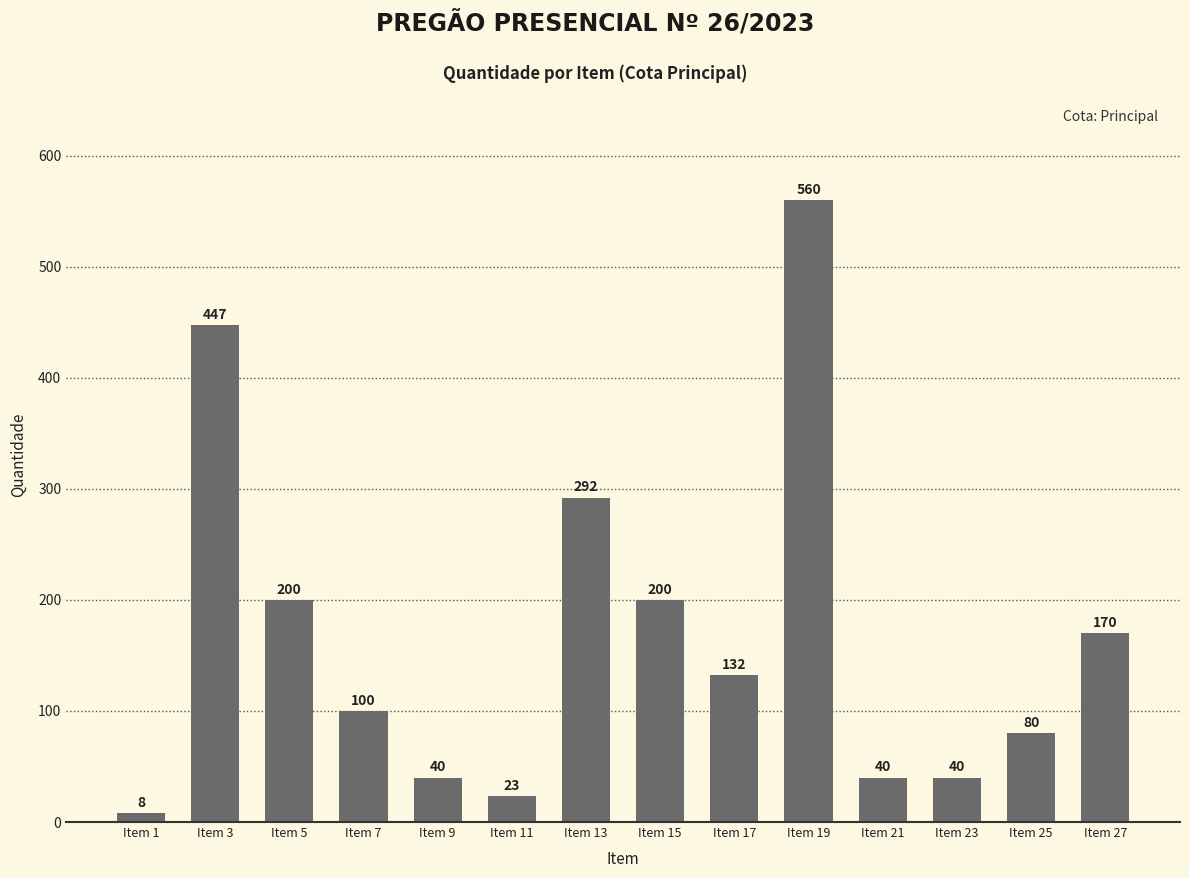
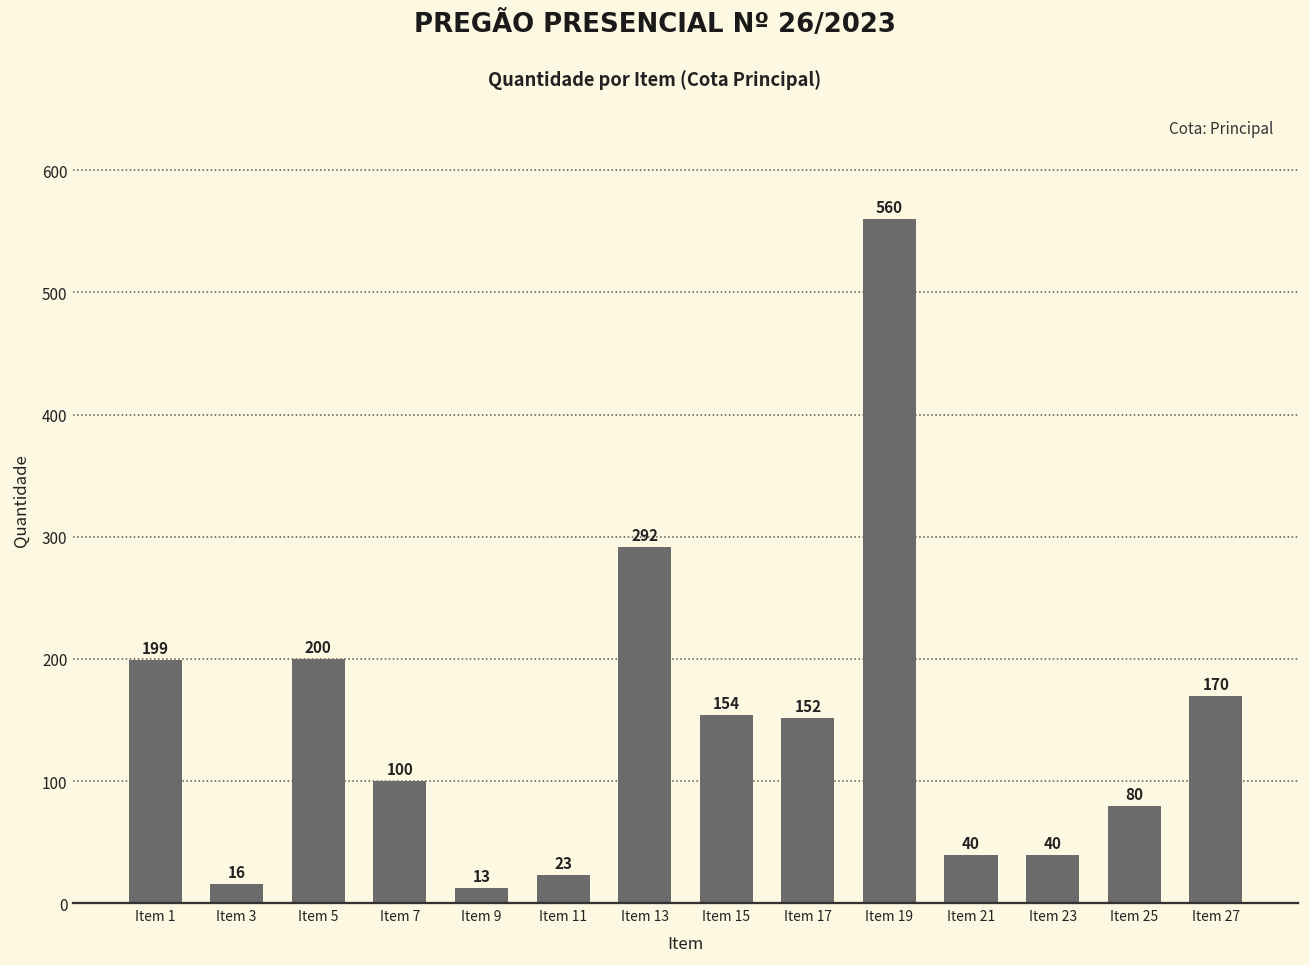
Item 1: 8 -> 199
Item 3: 447 -> 16
Item 9: 40 -> 13
Item 15: 200 -> 154
Item 17: 132 -> 152
